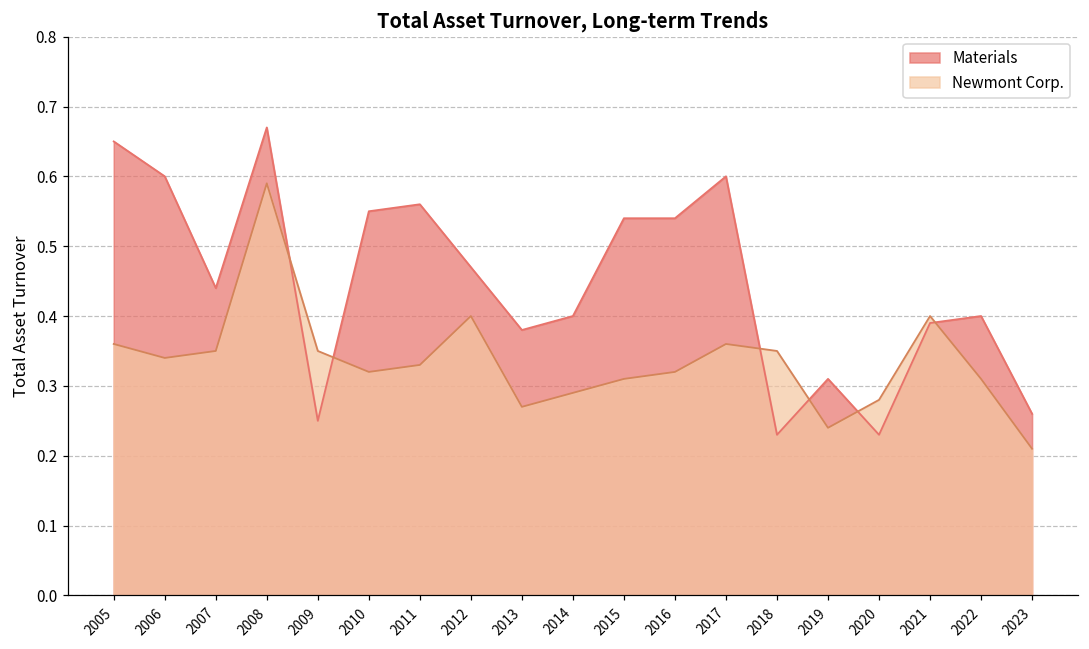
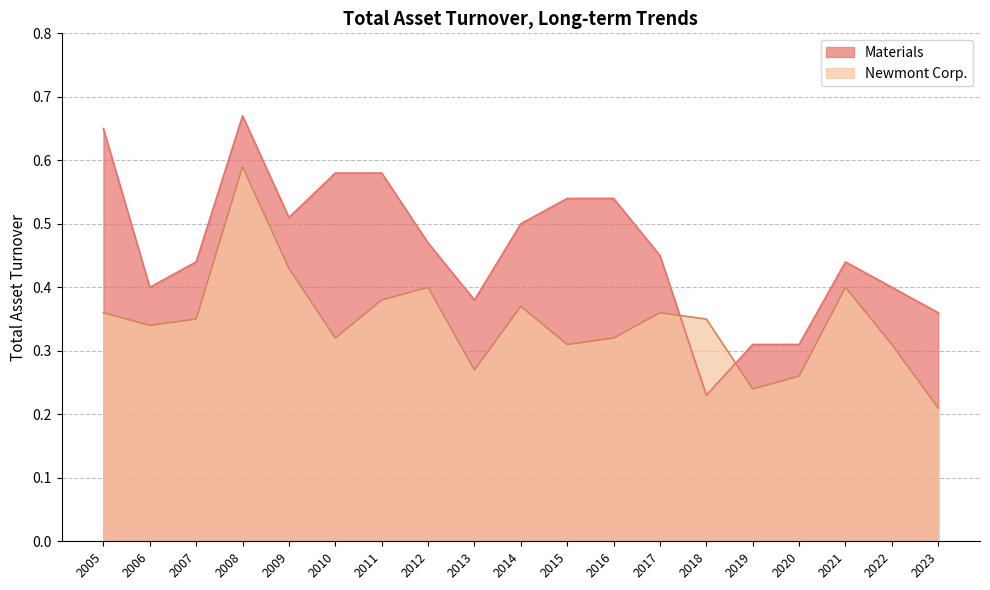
Materials, 2006: 0.6 -> 0.4
Materials, 2009: 0.25 -> 0.51
Newmont Corp., 2009: 0.35 -> 0.43
Materials, 2010: 0.55 -> 0.58
Materials, 2011: 0.56 -> 0.58
Newmont Corp., 2011: 0.33 -> 0.38
Materials, 2014: 0.4 -> 0.5
Newmont Corp., 2014: 0.29 -> 0.37
Materials, 2017: 0.60 -> 0.45
Materials, 2020: 0.23 -> 0.31
Newmont Corp., 2020: 0.28 -> 0.26
Materials, 2021: 0.39 -> 0.44
Materials, 2023: 0.26 -> 0.36
